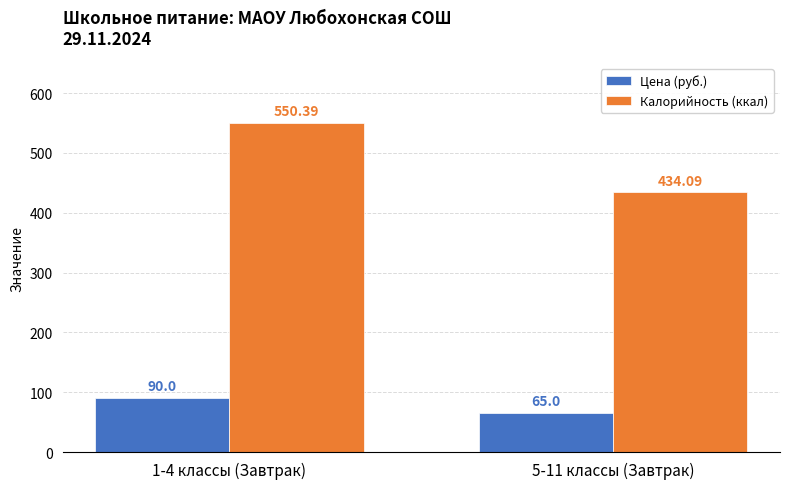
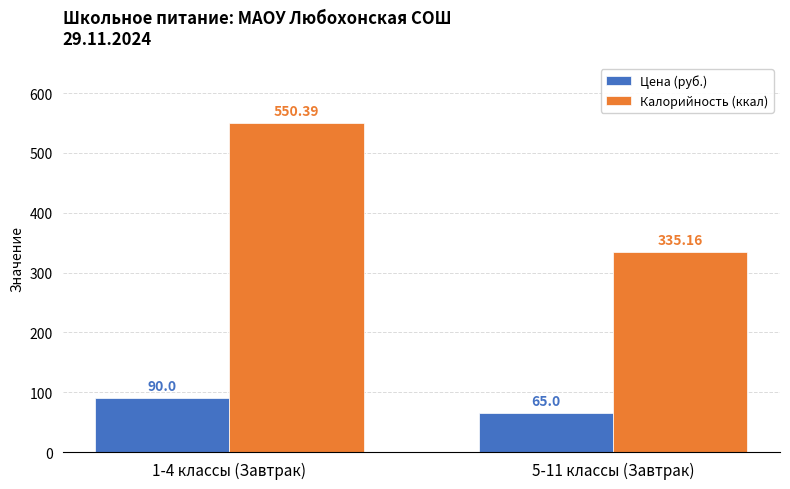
Калорийность (ккал), 5-11 классы (Завтрак): 434.09 -> 335.16
